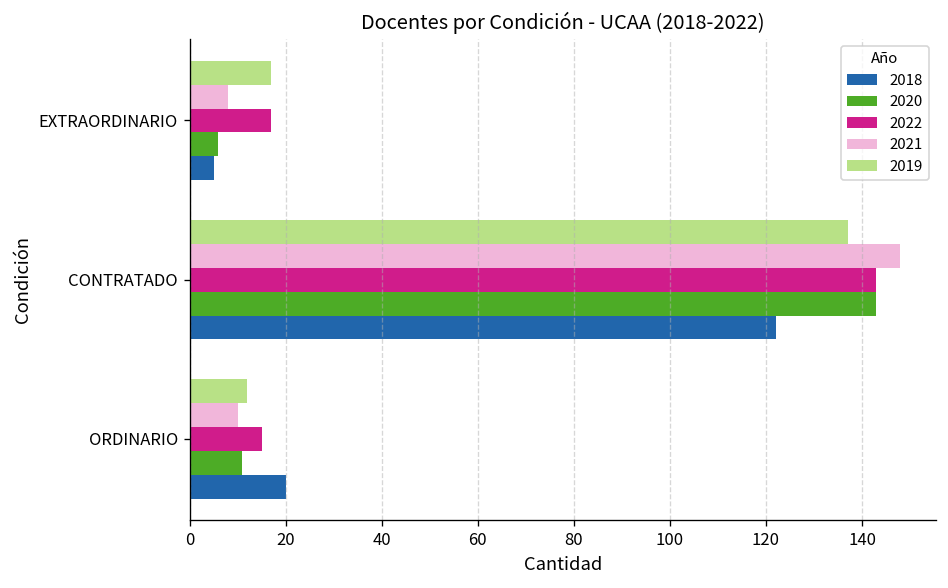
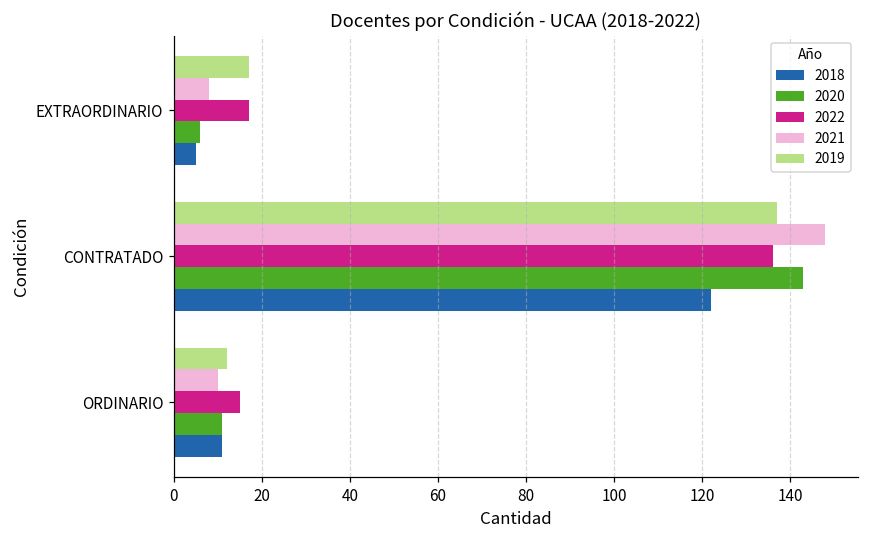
2022, CONTRATADO: 143 -> 136
2018, ORDINARIO: 20 -> 11
